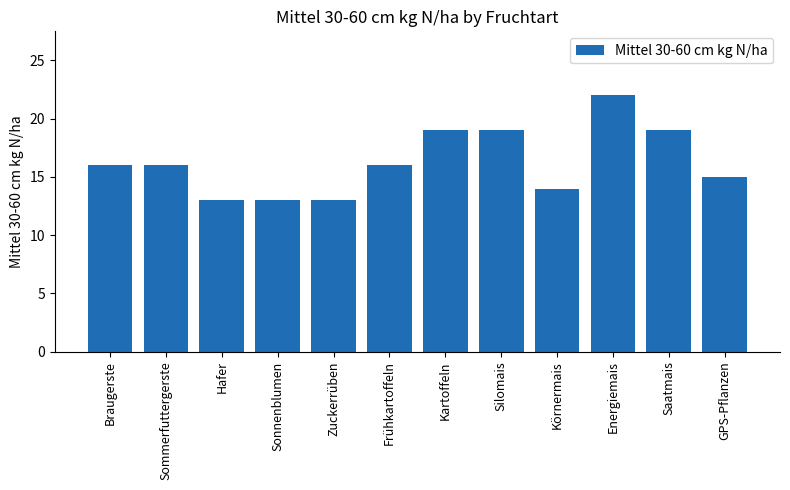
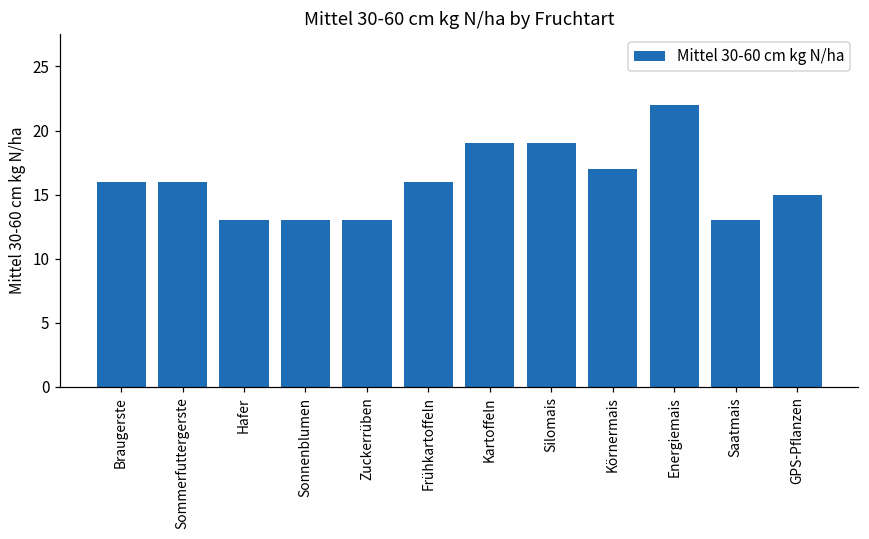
Körnermais: 14 -> 17
Saatmais: 19 -> 13
